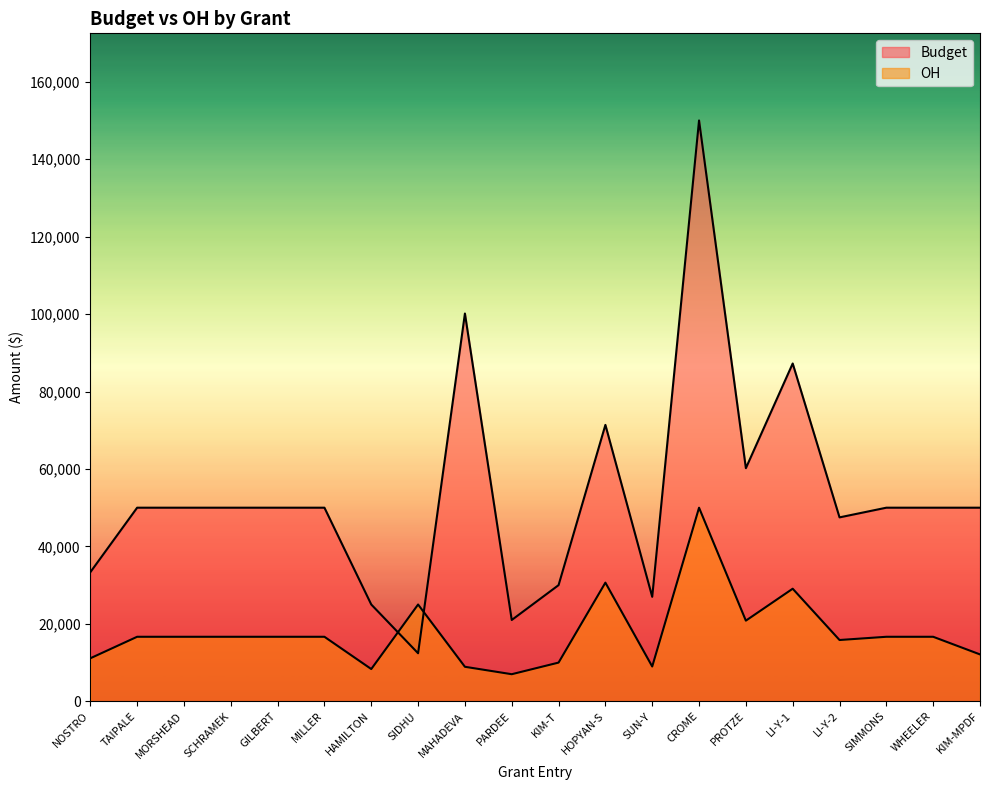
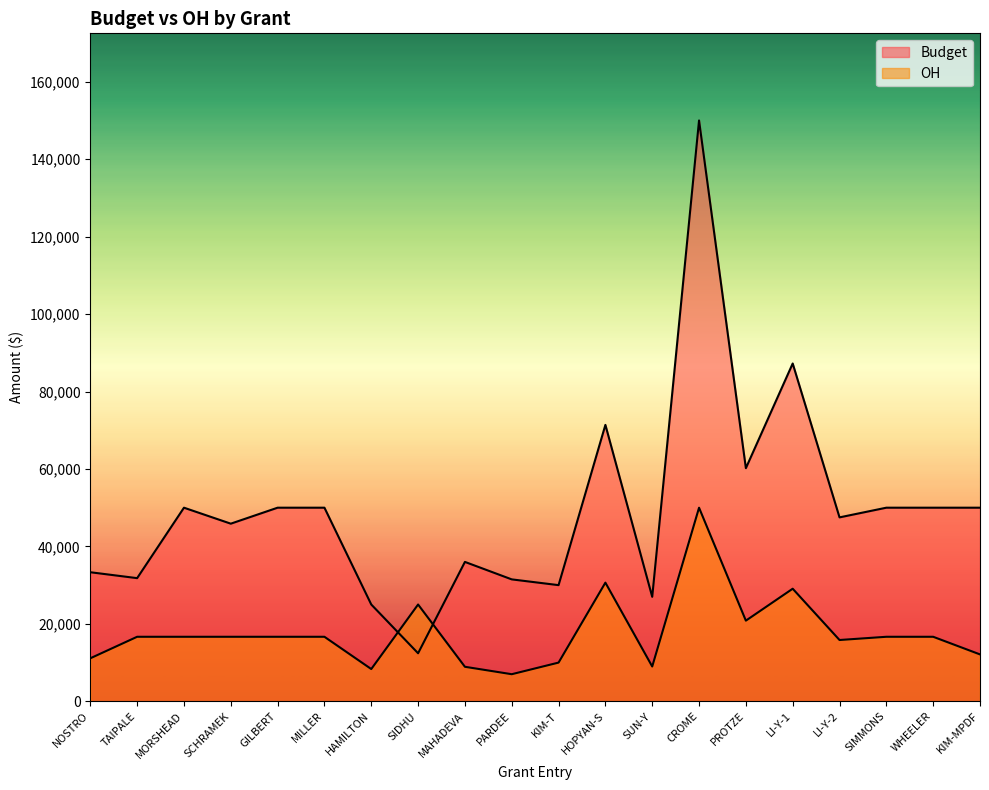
Budget, TAIPALE: 50,000 -> 32,000
Budget, SCHRAMEK: 50,000 -> 46,000
Budget, MAHADEVA: 100,000 -> 36,000
Budget, PARDEE: 21,000 -> 31,000
